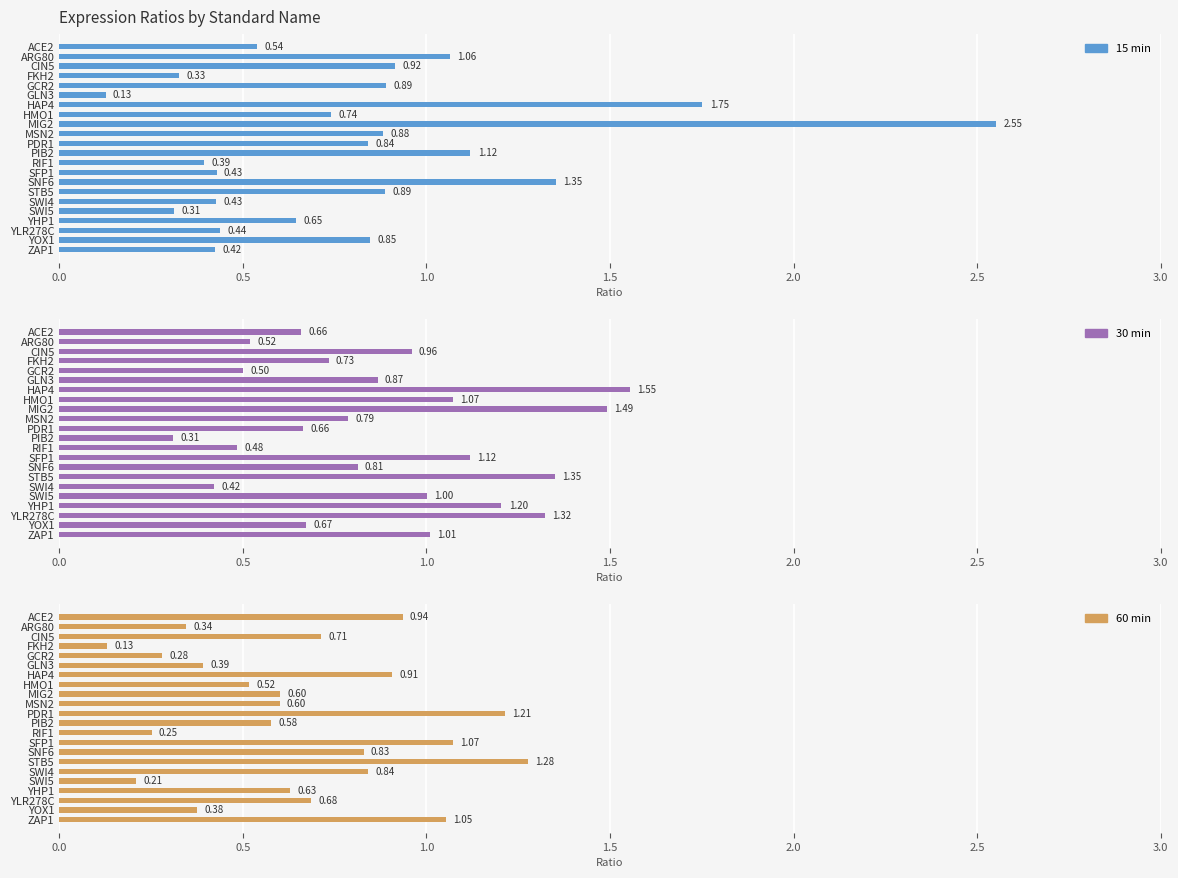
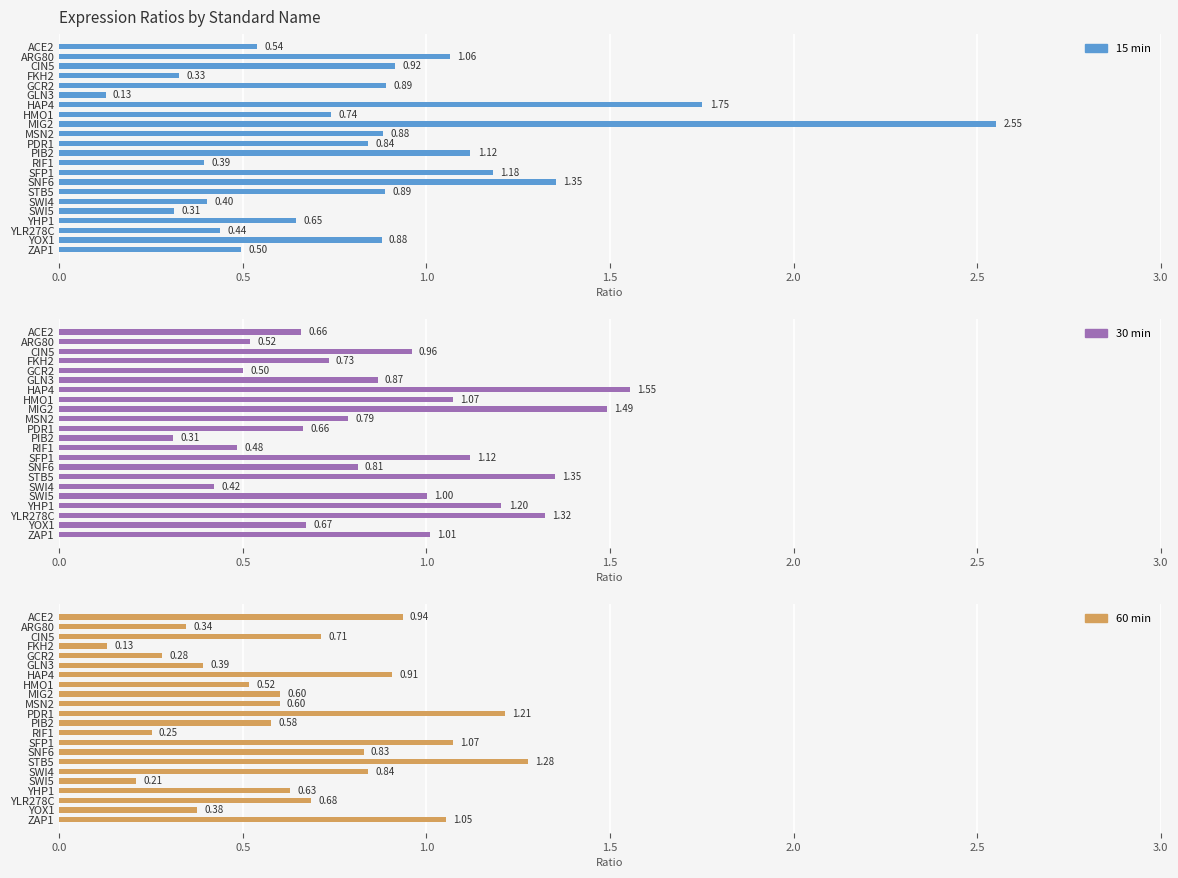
Expression Ratios by Standard Name, SFP1: 0.43 -> 1.18
Expression Ratios by Standard Name, SWI4: 0.43 -> 0.40
Expression Ratios by Standard Name, YOX1: 0.85 -> 0.88
Expression Ratios by Standard Name, ZAP1: 0.42 -> 0.50
